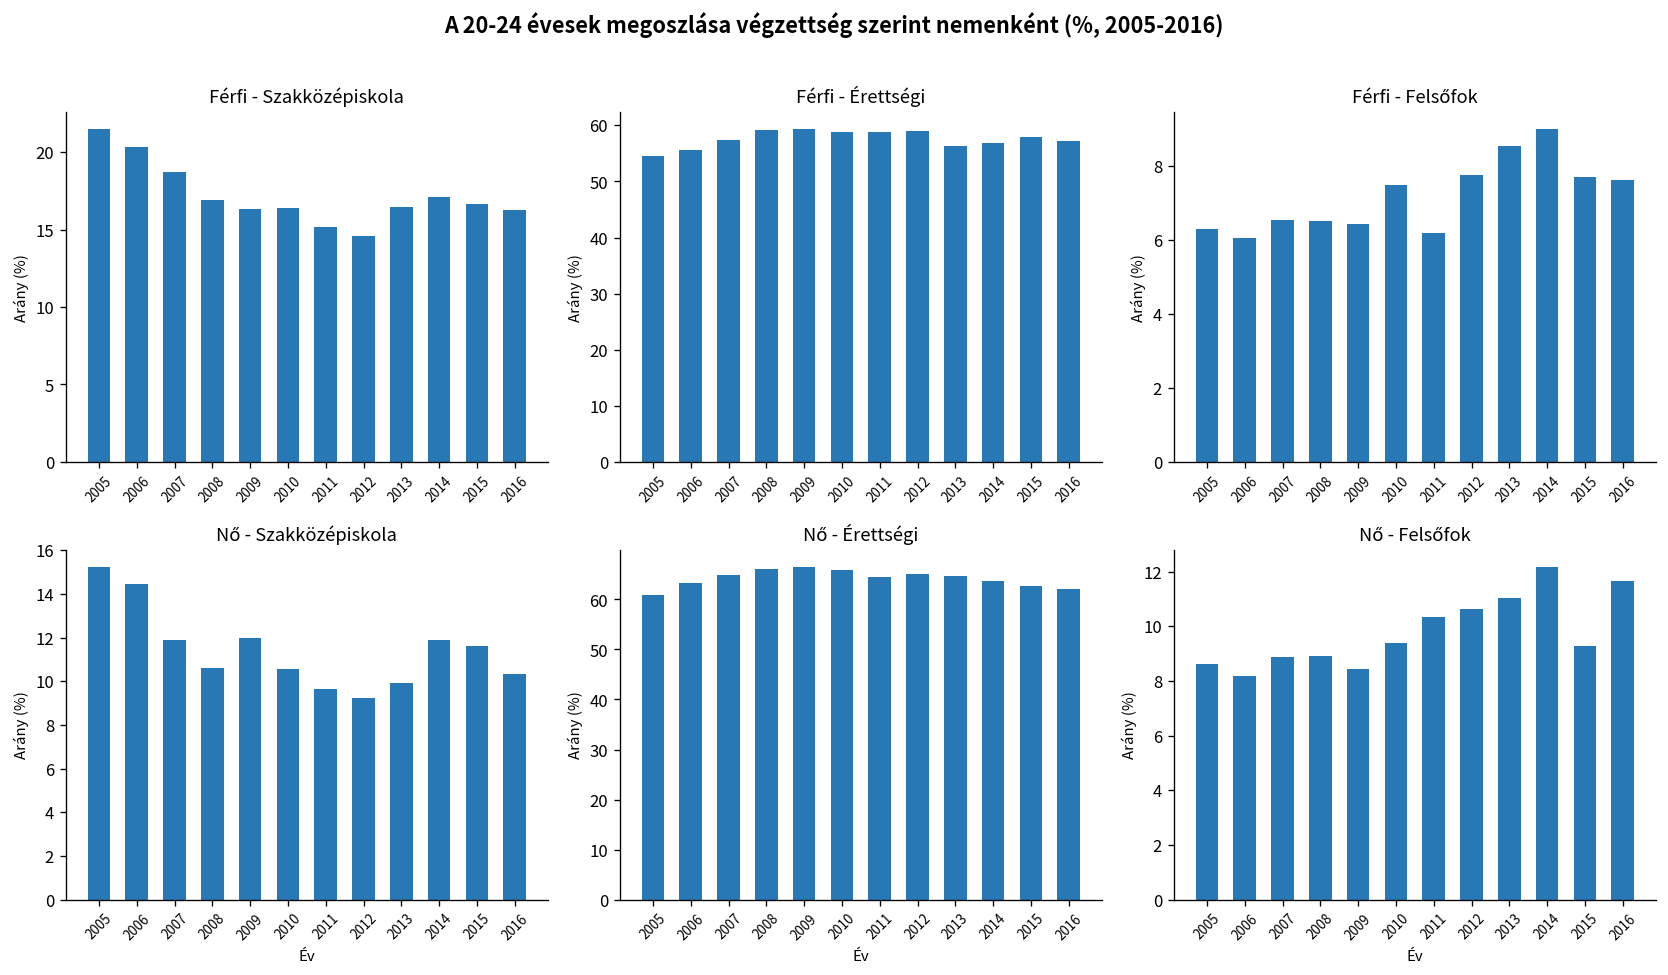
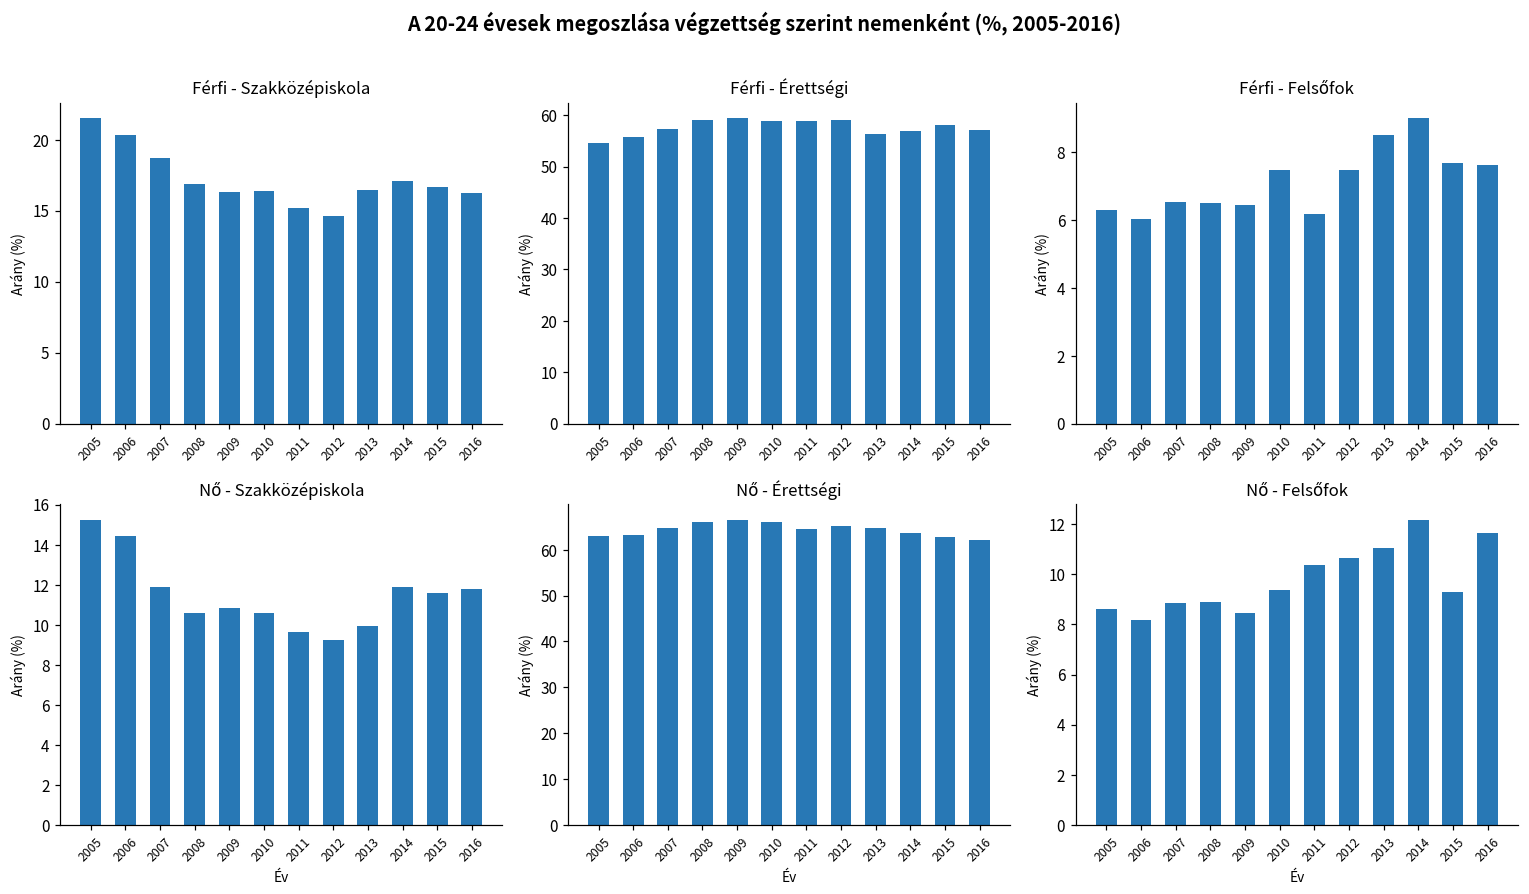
Férfi - Felsőfok, 2012: 7.8 -> 7.5
Nő - Szakközépiskola, 2009: 12.0 -> 10.8
Nő - Szakközépiskola, 2016: 10.3 -> 11.8
Nő - Érettségi, 2005: 61 -> 63
